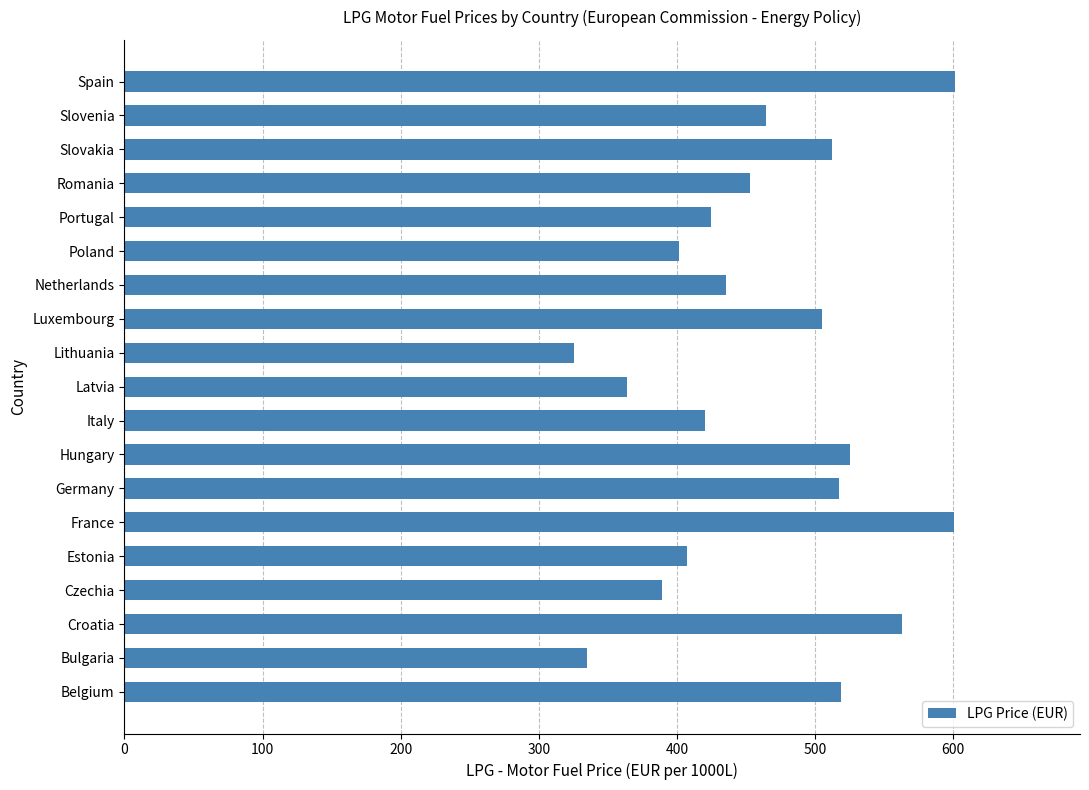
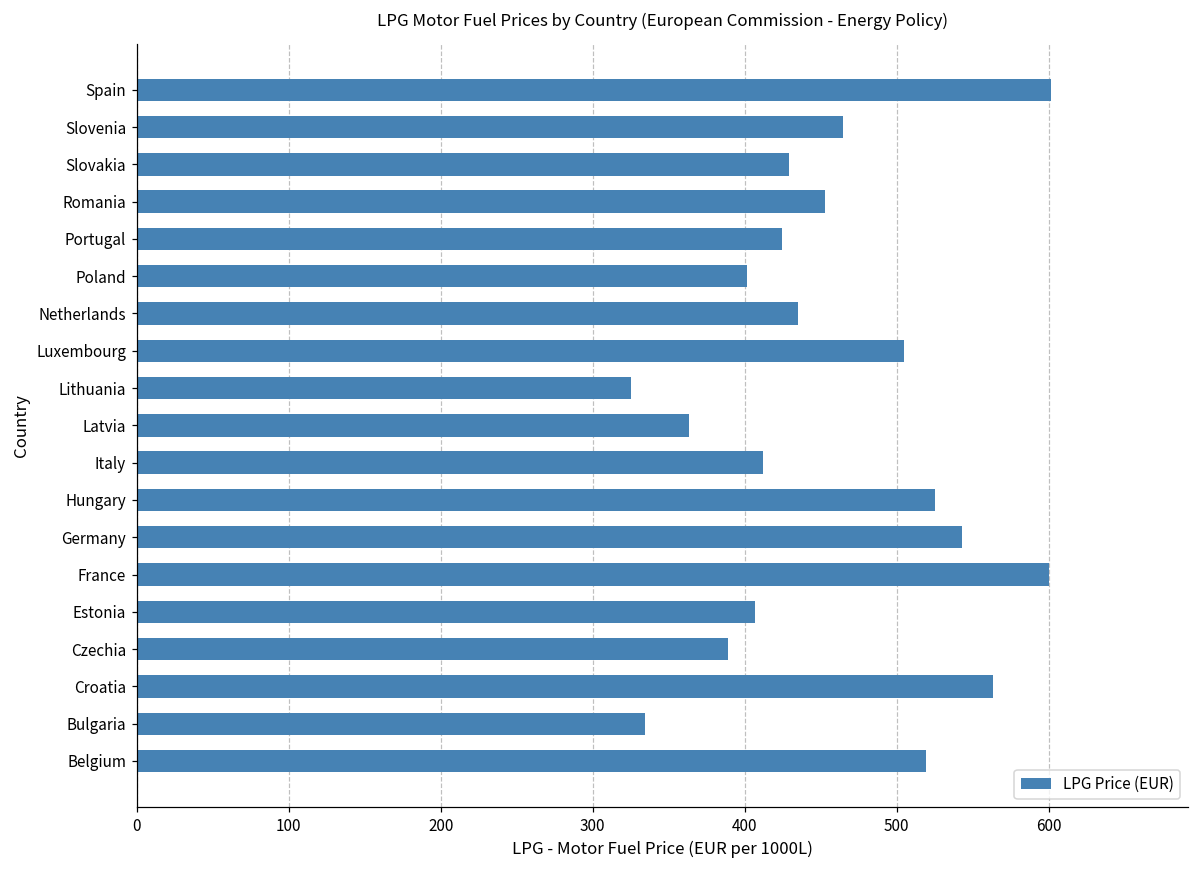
Slovakia: 512 -> 429
Italy: 420 -> 412
Germany: 517 -> 543
